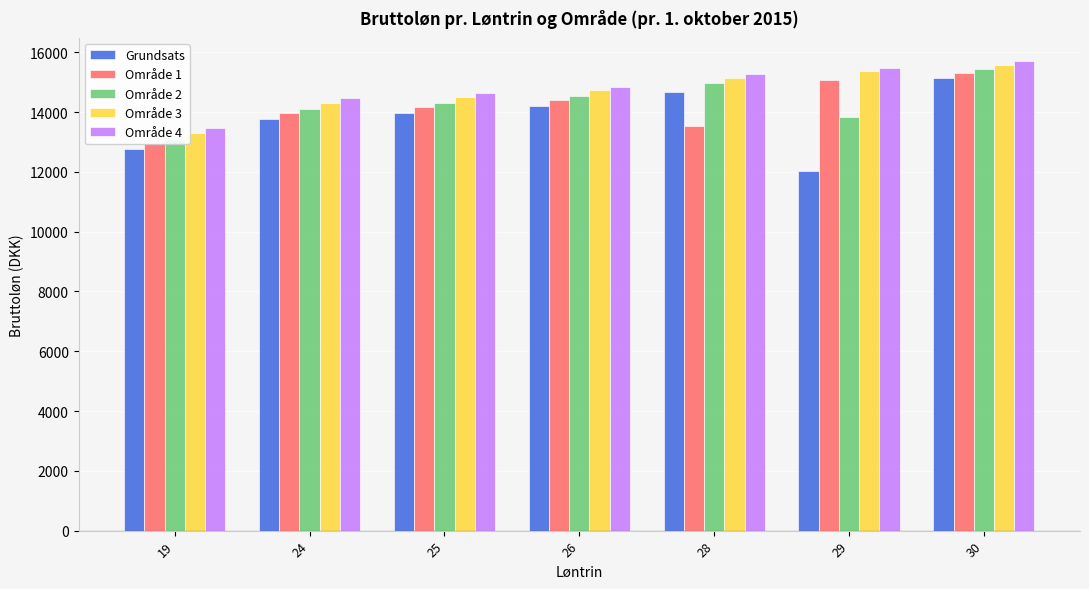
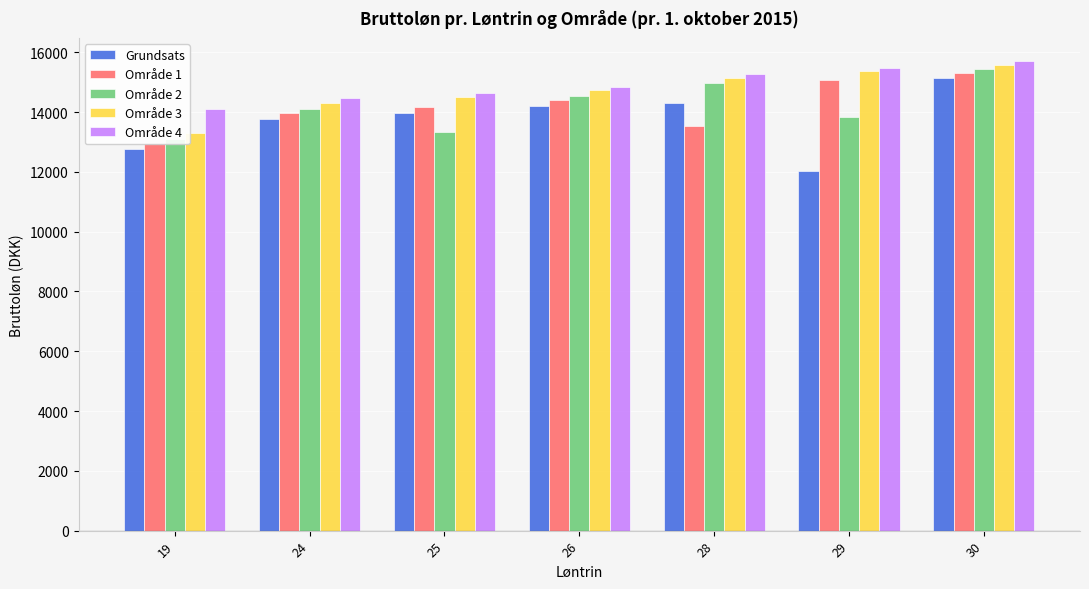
Område 4, 19: 13500 -> 14100
Område 2, 25: 14300 -> 13300
Grundsats, 28: 14700 -> 14300
